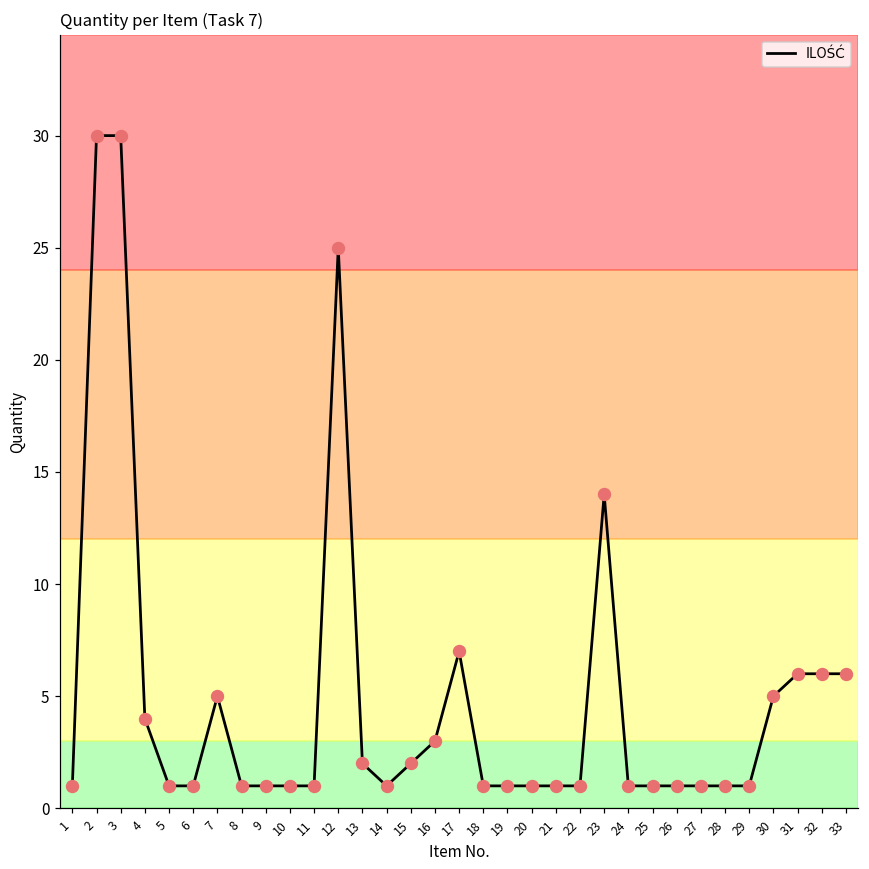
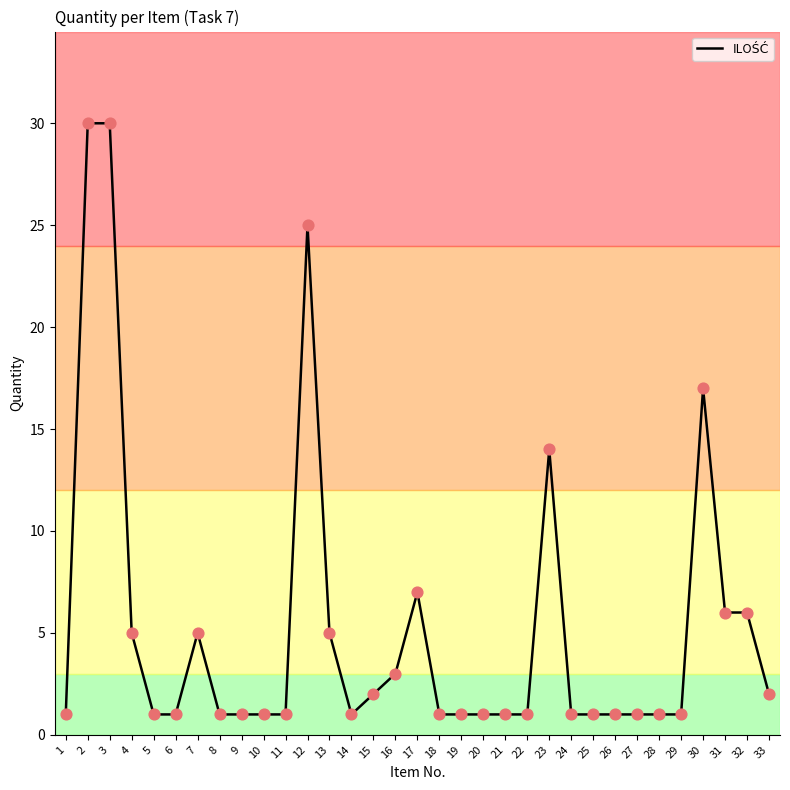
4: 4 -> 5
13: 2 -> 5
30: 5 -> 17
33: 6 -> 2
